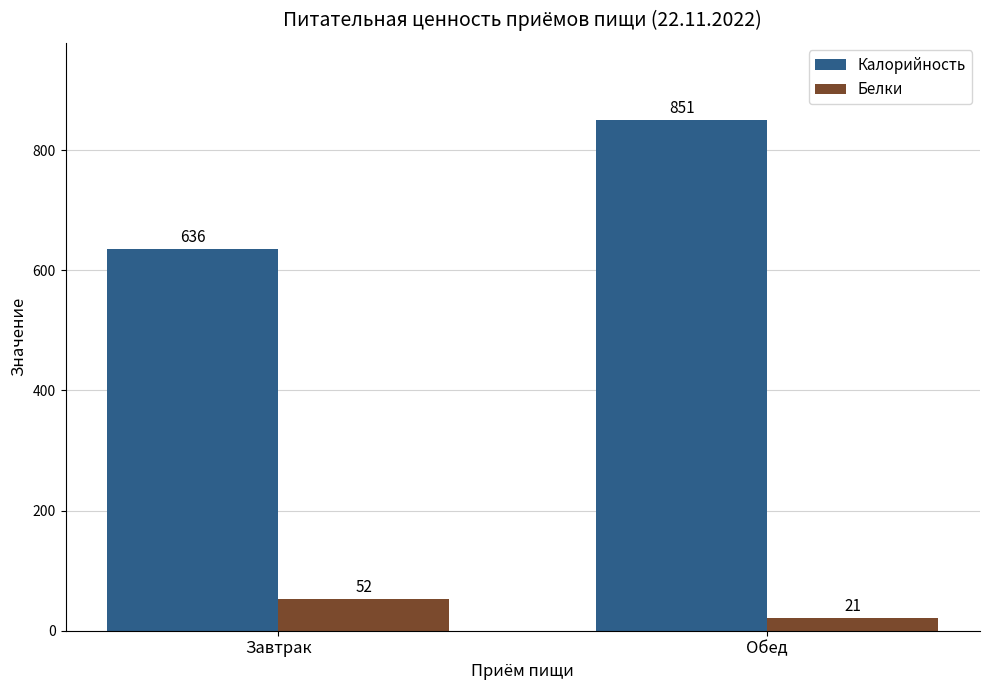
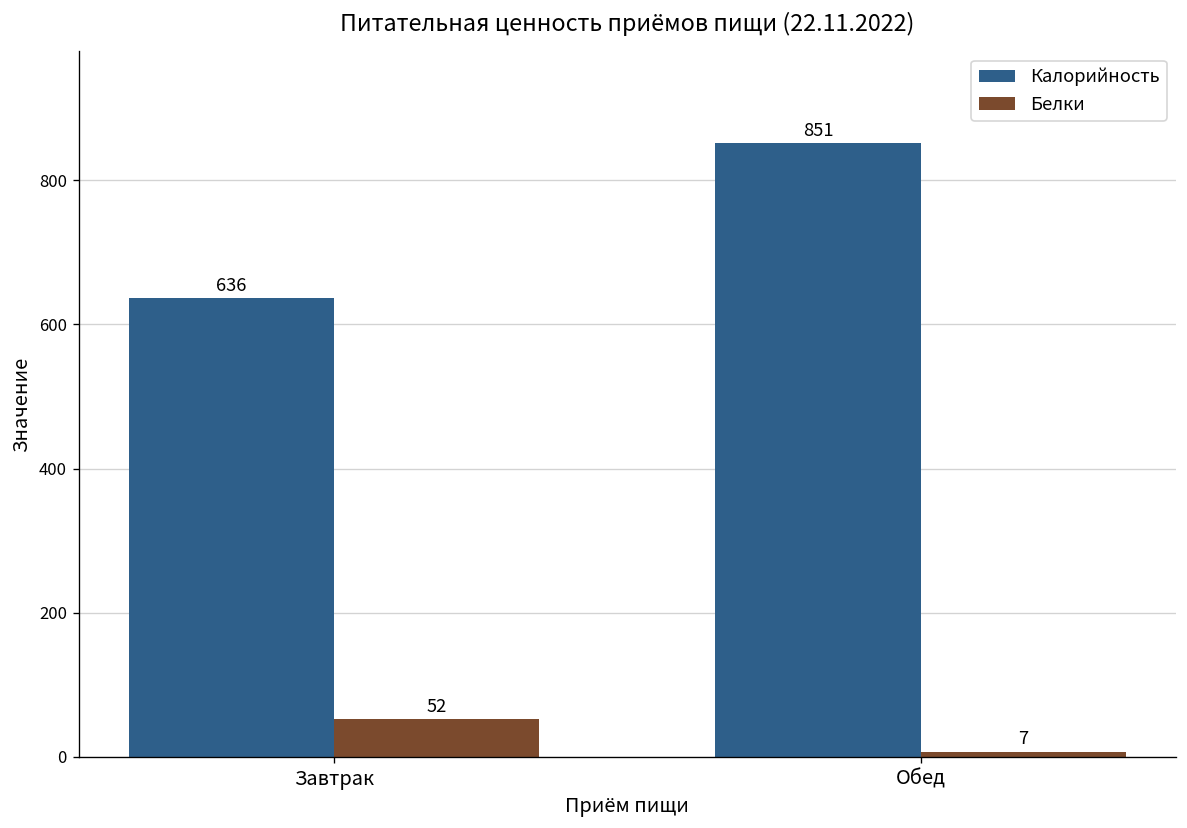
Белки, Обед: 21 -> 7
